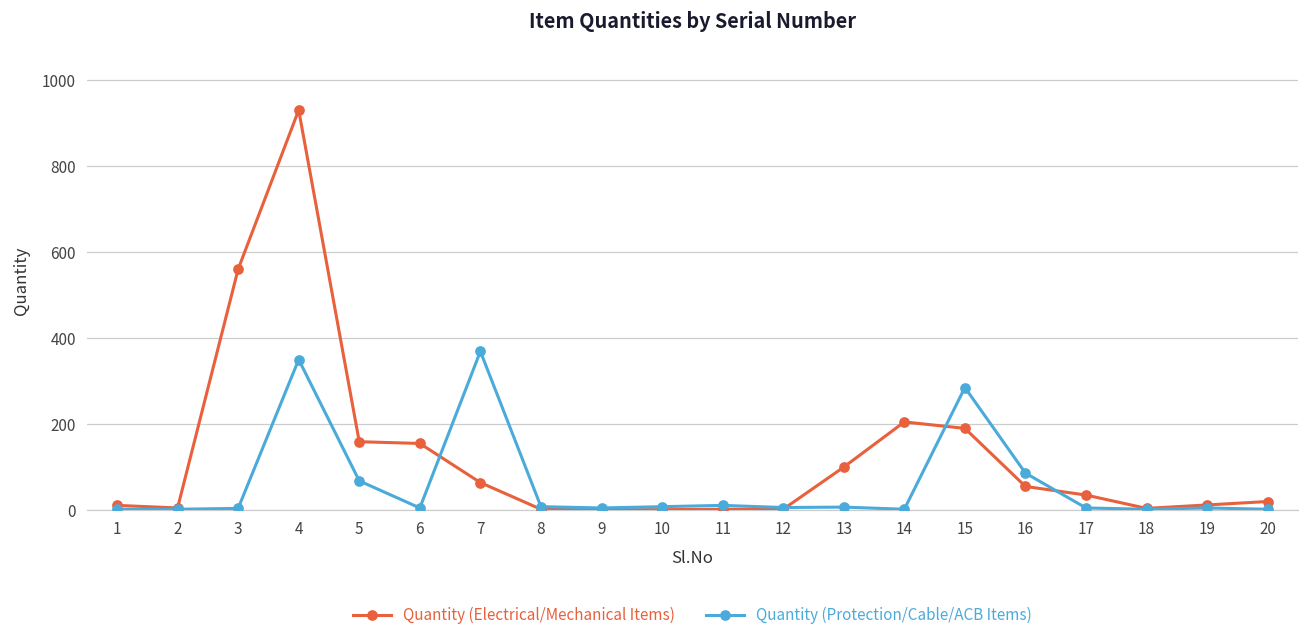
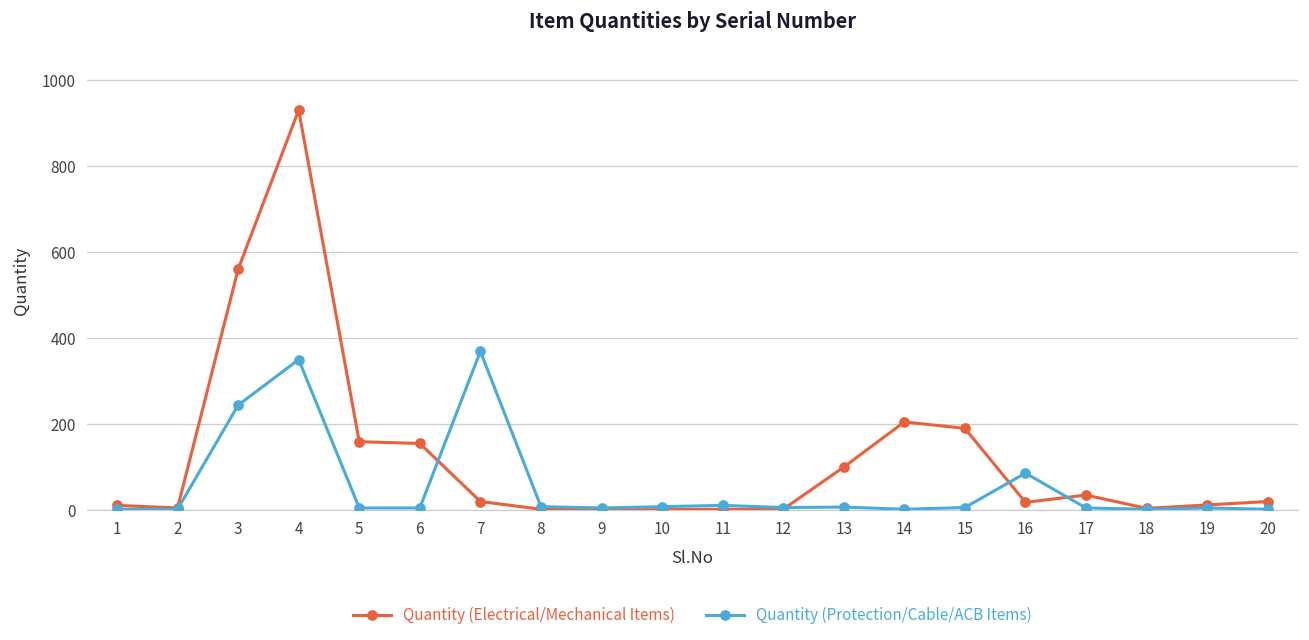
Quantity (Protection/Cable/ACB Items), 3: 0 -> 240
Quantity (Protection/Cable/ACB Items), 5: 70 -> 10
Quantity (Electrical/Mechanical Items), 7: 60 -> 20
Quantity (Protection/Cable/ACB Items), 15: 290 -> 10
Quantity (Electrical/Mechanical Items), 16: 60 -> 20
